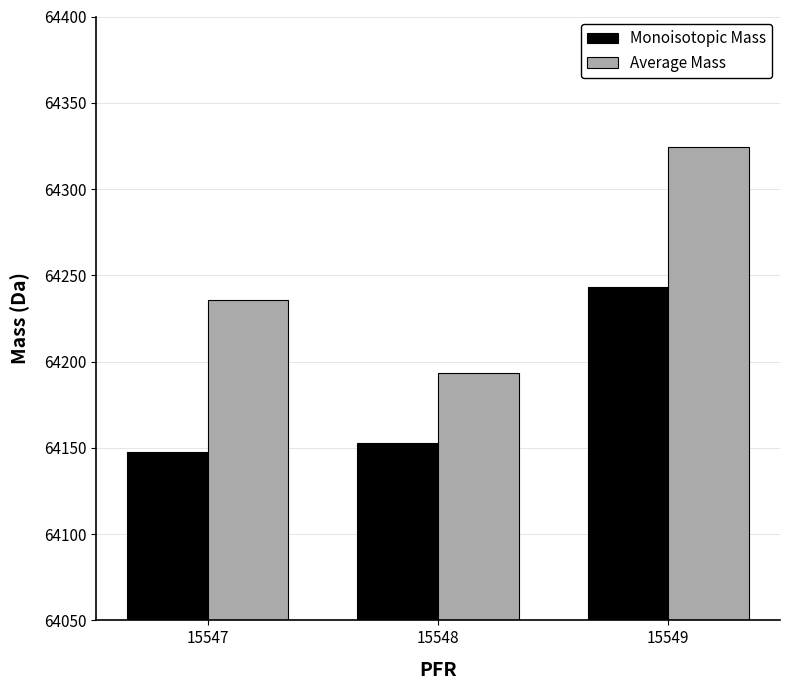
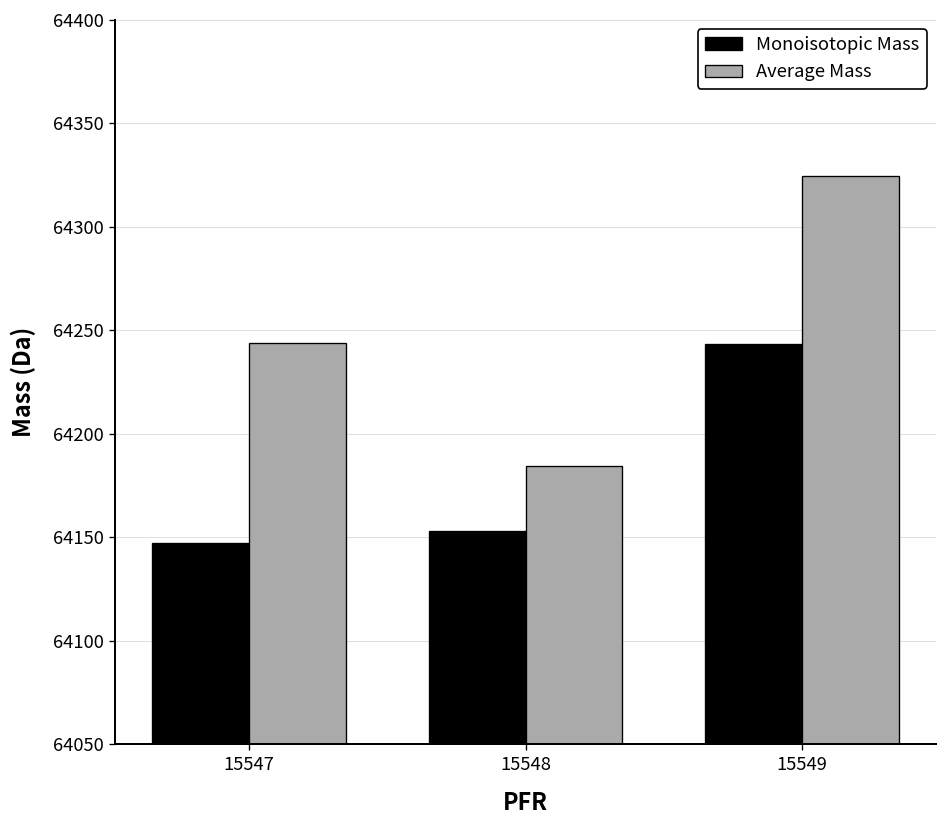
Average Mass, 15547: 64235 -> 64244
Average Mass, 15548: 64193 -> 64185
